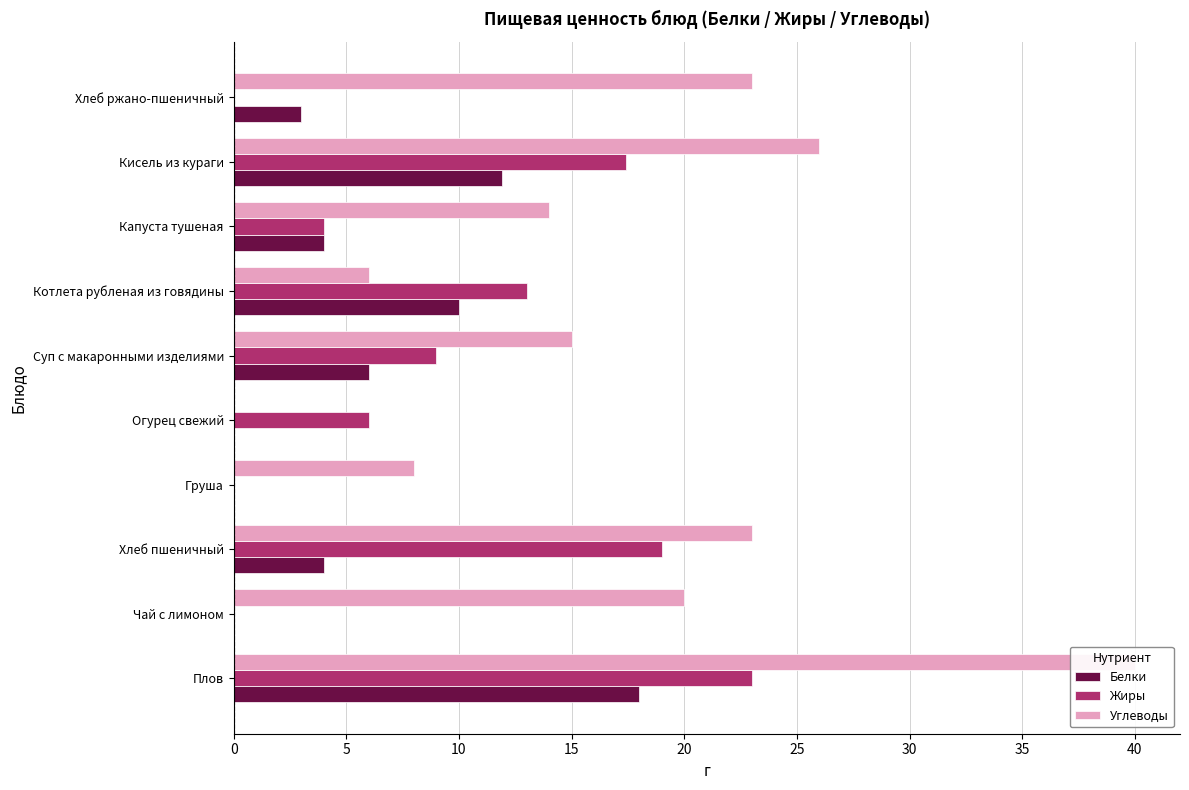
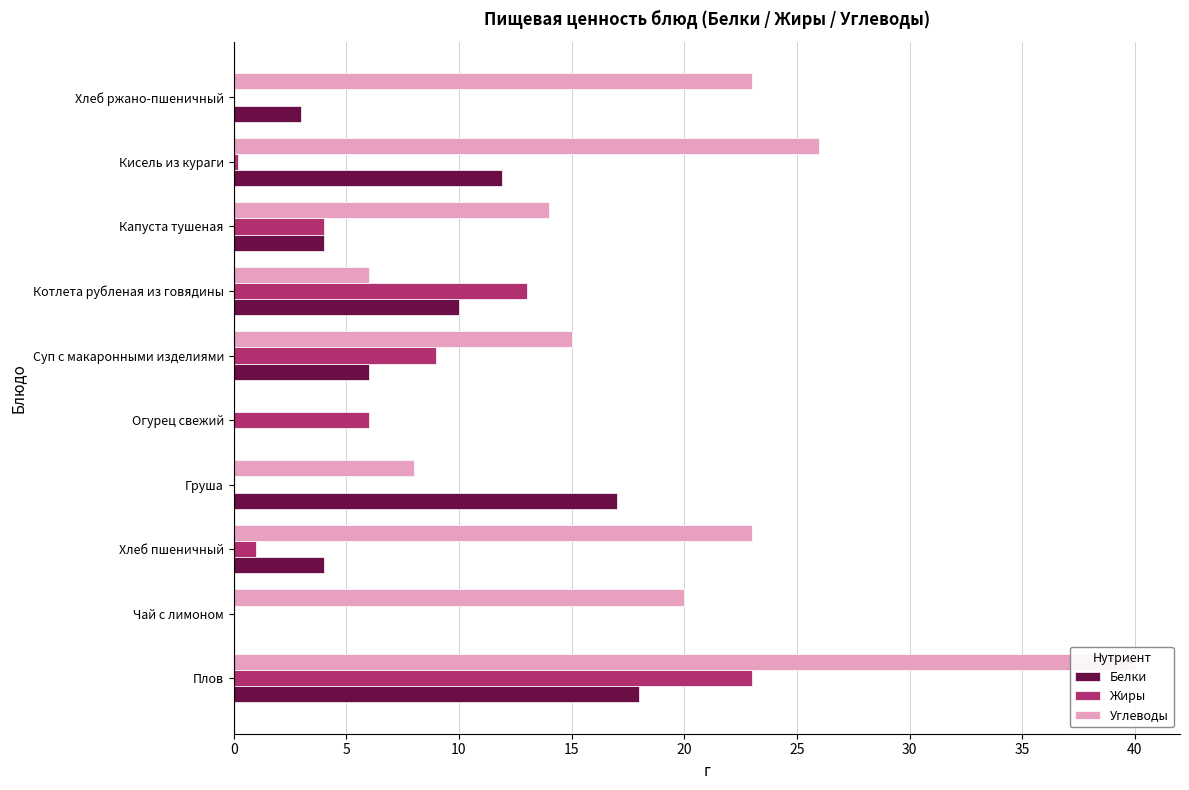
Жиры, Кисель из кураги: 17.4 -> 0.2
Белки, Груша: 0 -> 17
Жиры, Хлеб пшеничный: 19 -> 1
